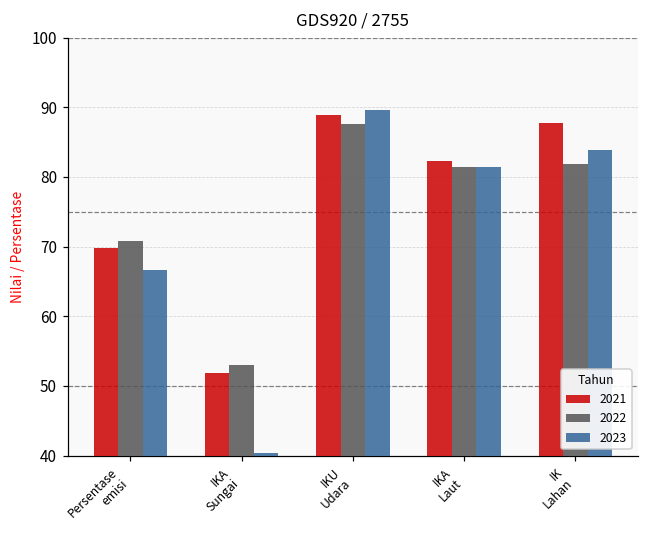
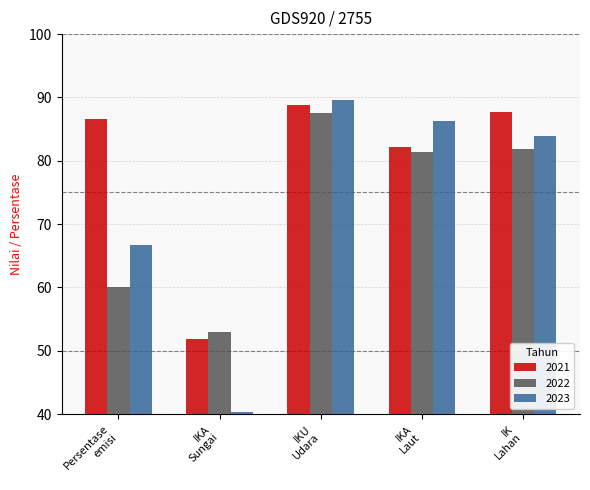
2021, Persentase emisi: 70 -> 87
2022, Persentase emisi: 71 -> 60
2023, IKA Laut: 81 -> 86
